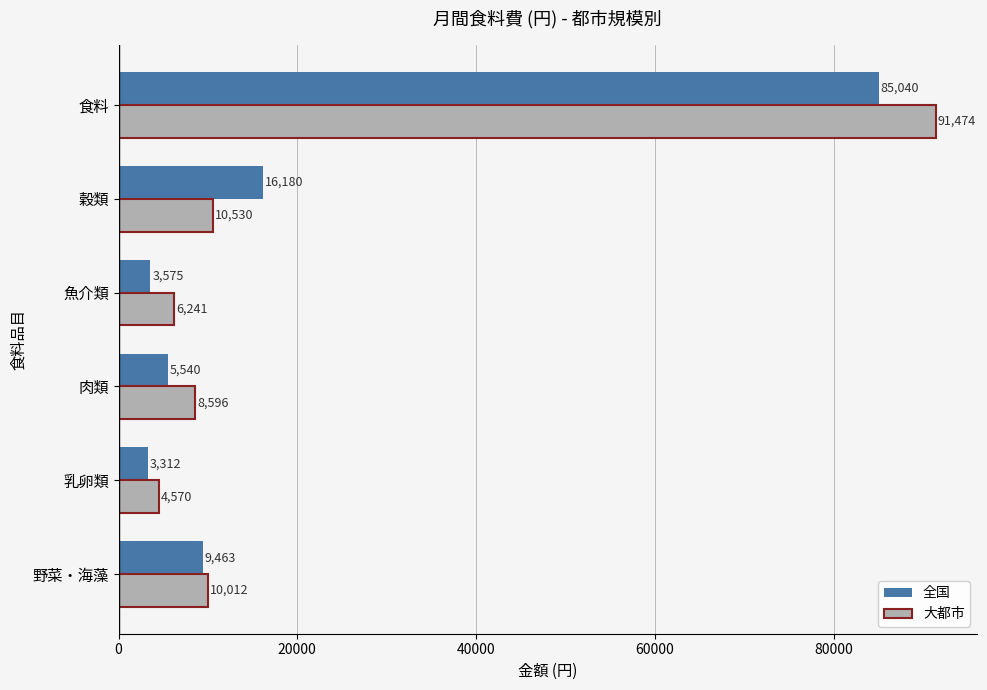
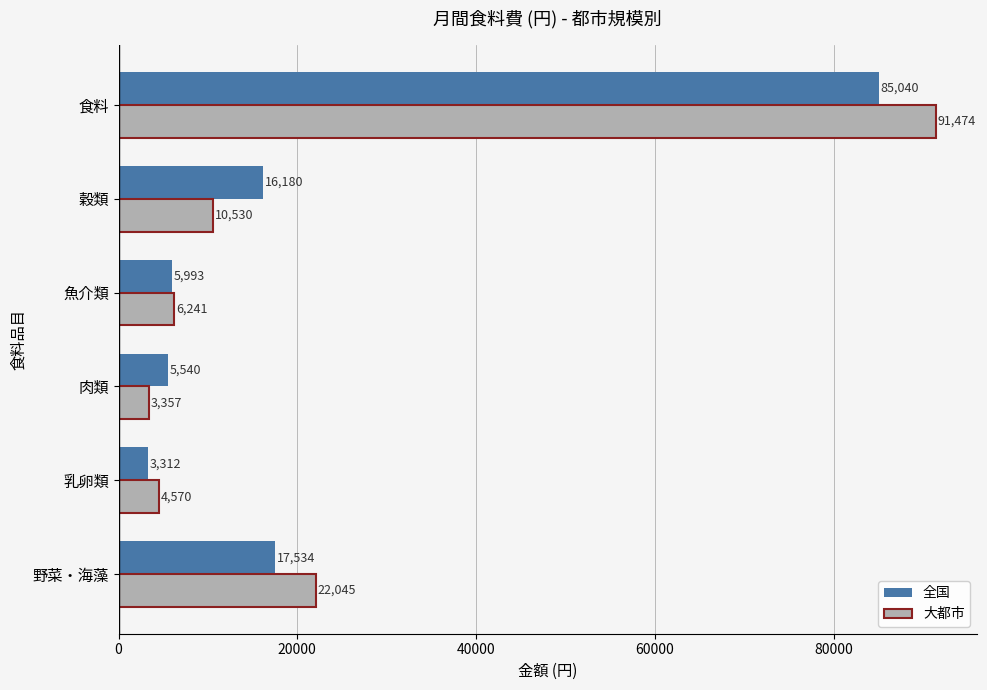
全国, 魚介類: 3,575 -> 5,993
大都市, 肉類: 8,596 -> 3,357
全国, 野菜・海藻: 9,463 -> 17,534
大都市, 野菜・海藻: 10,012 -> 22,045
